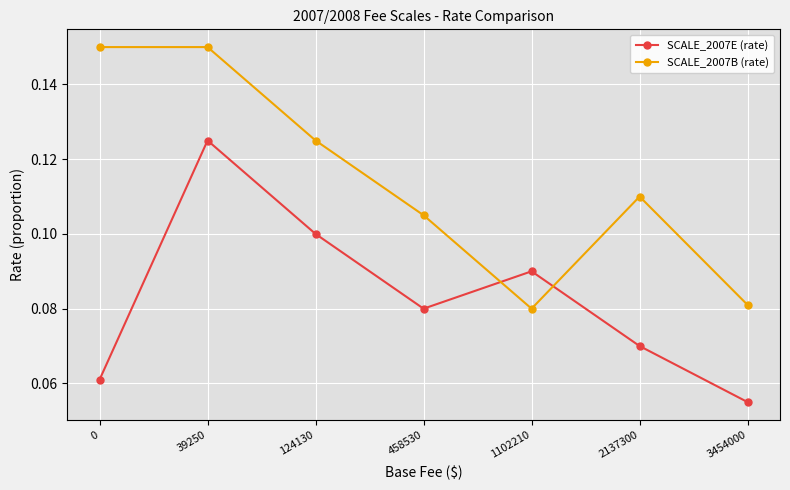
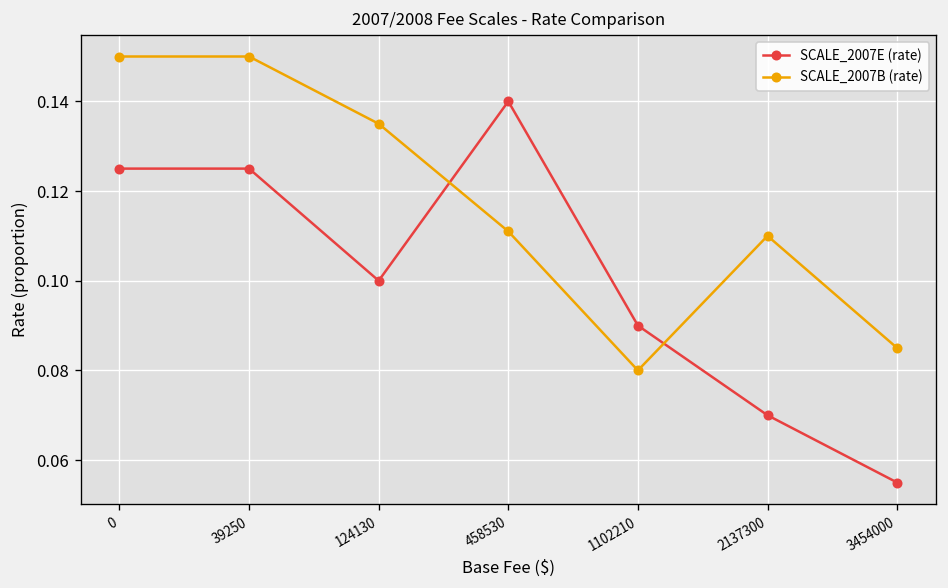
SCALE_2007E (rate), 0: 0.061 -> 0.125
SCALE_2007B (rate), 124130: 0.125 -> 0.135
SCALE_2007E (rate), 458530: 0.08 -> 0.14
SCALE_2007B (rate), 458530: 0.105 -> 0.111
SCALE_2007B (rate), 3454000: 0.081 -> 0.085
